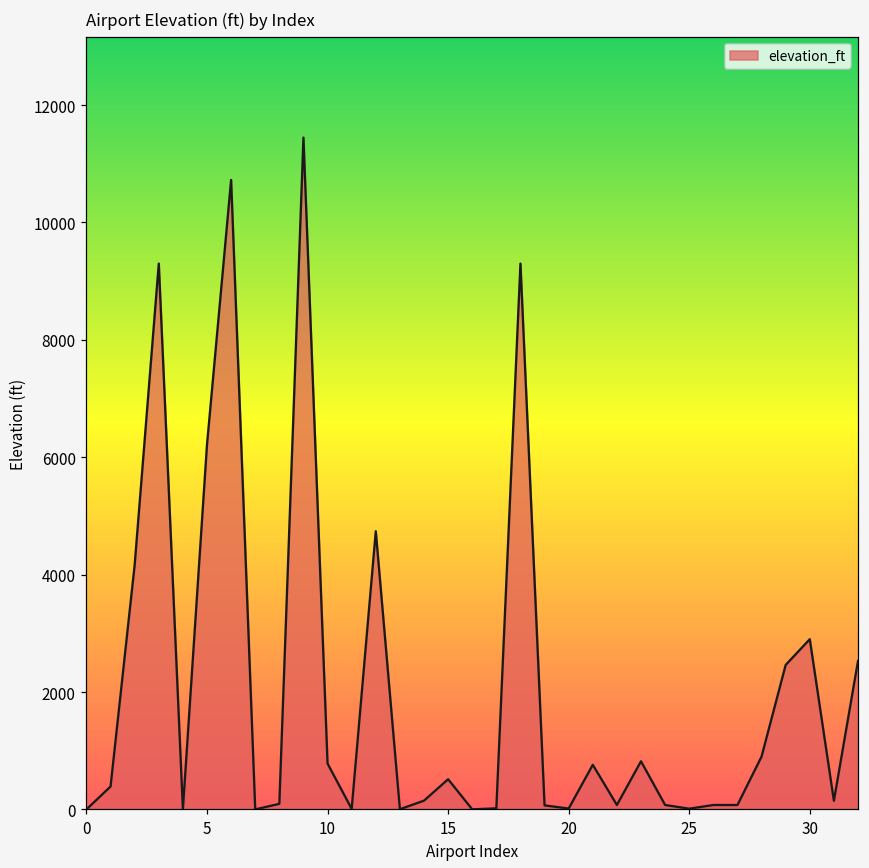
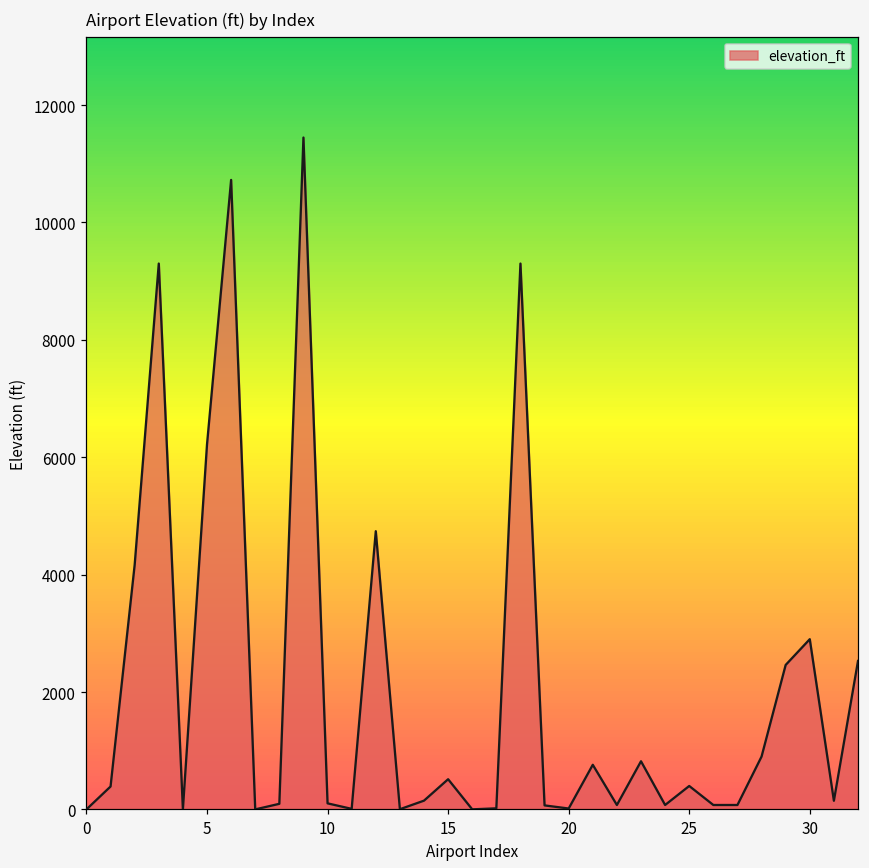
10: 800 -> 100
25: 0 -> 400
